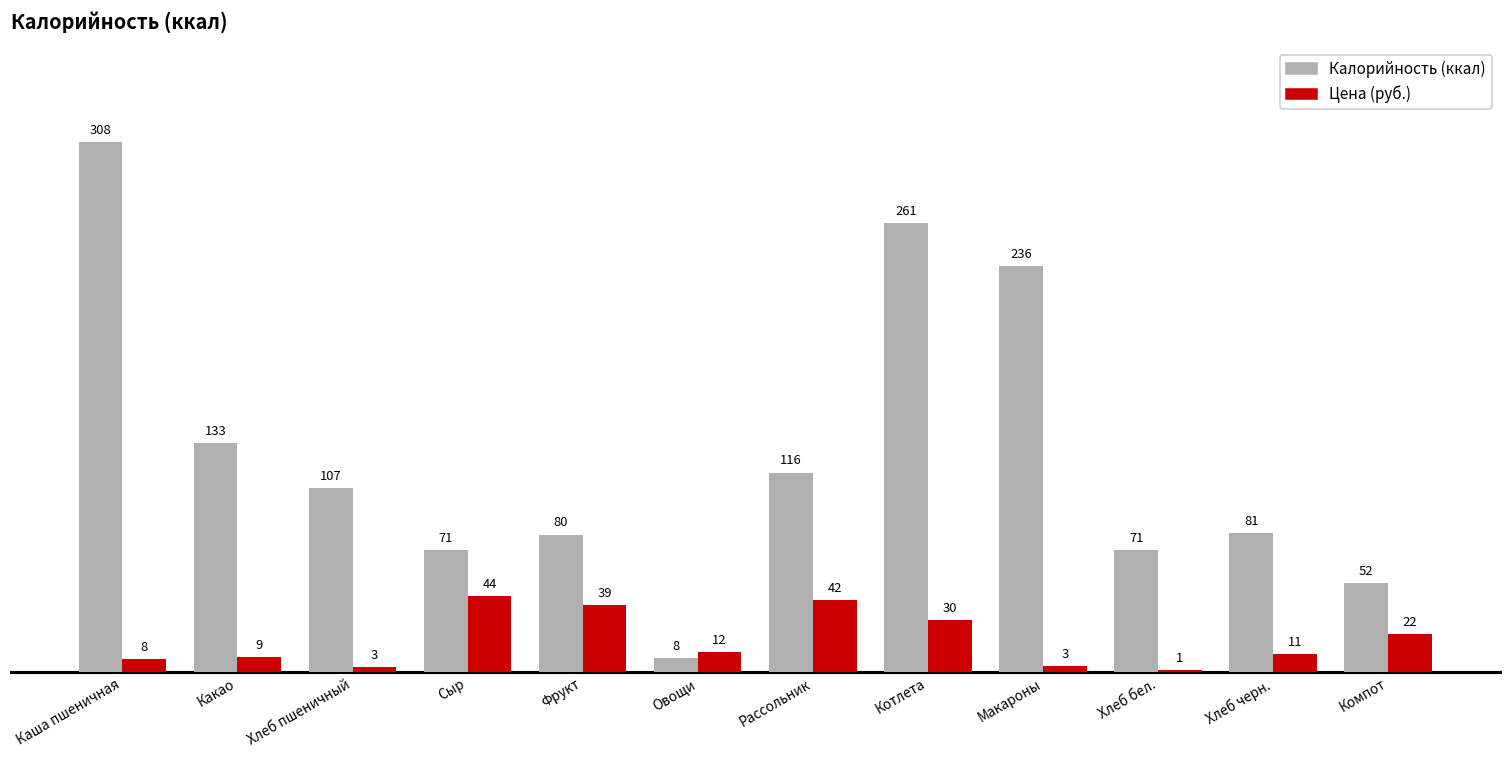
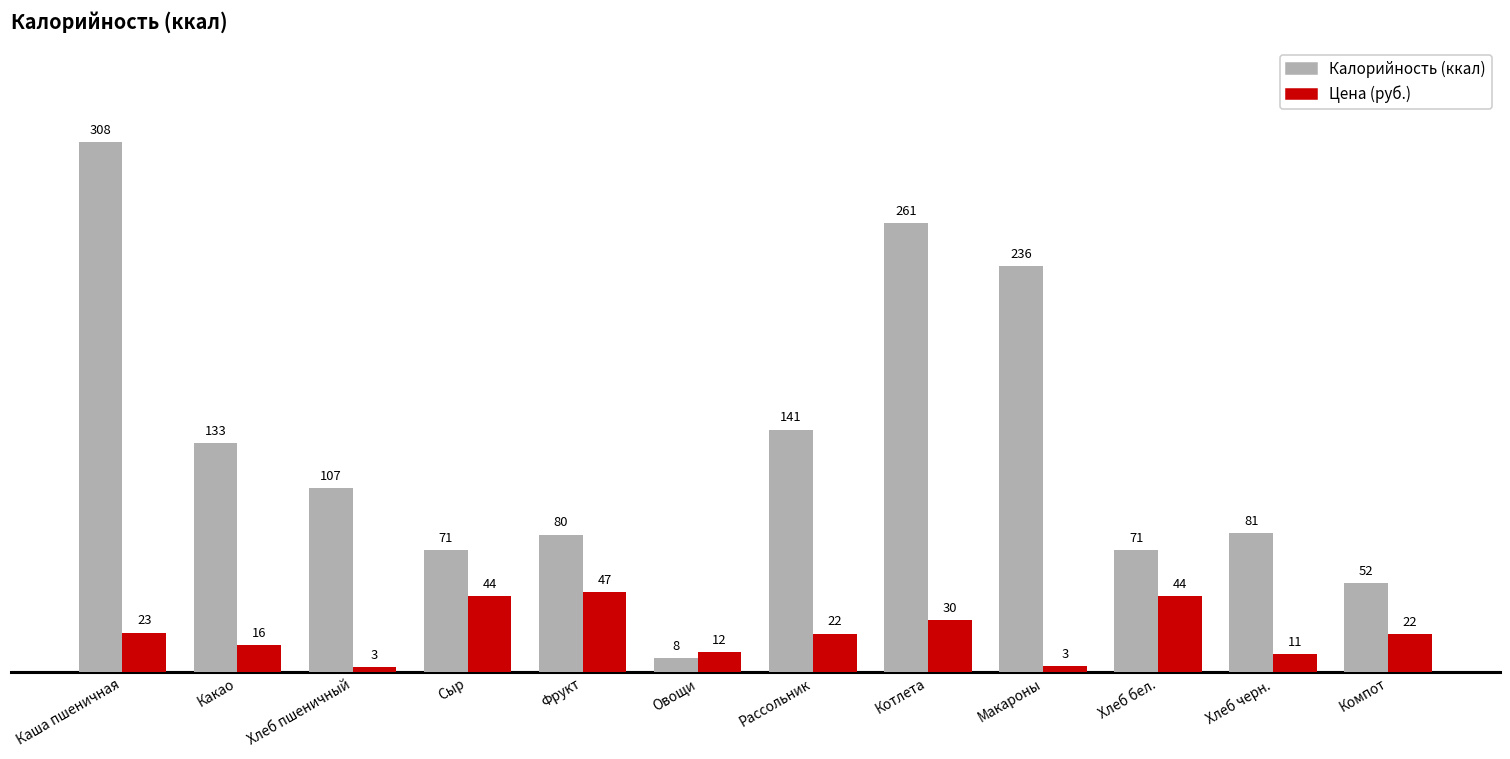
Цена (руб.), Каша пшеничная: 8 -> 23
Цена (руб.), Какао: 9 -> 16
Цена (руб.), Фрукт: 39 -> 47
Калорийность (ккал), Рассольник: 116 -> 141
Цена (руб.), Рассольник: 42 -> 22
Цена (руб.), Хлеб бел.: 1 -> 44
